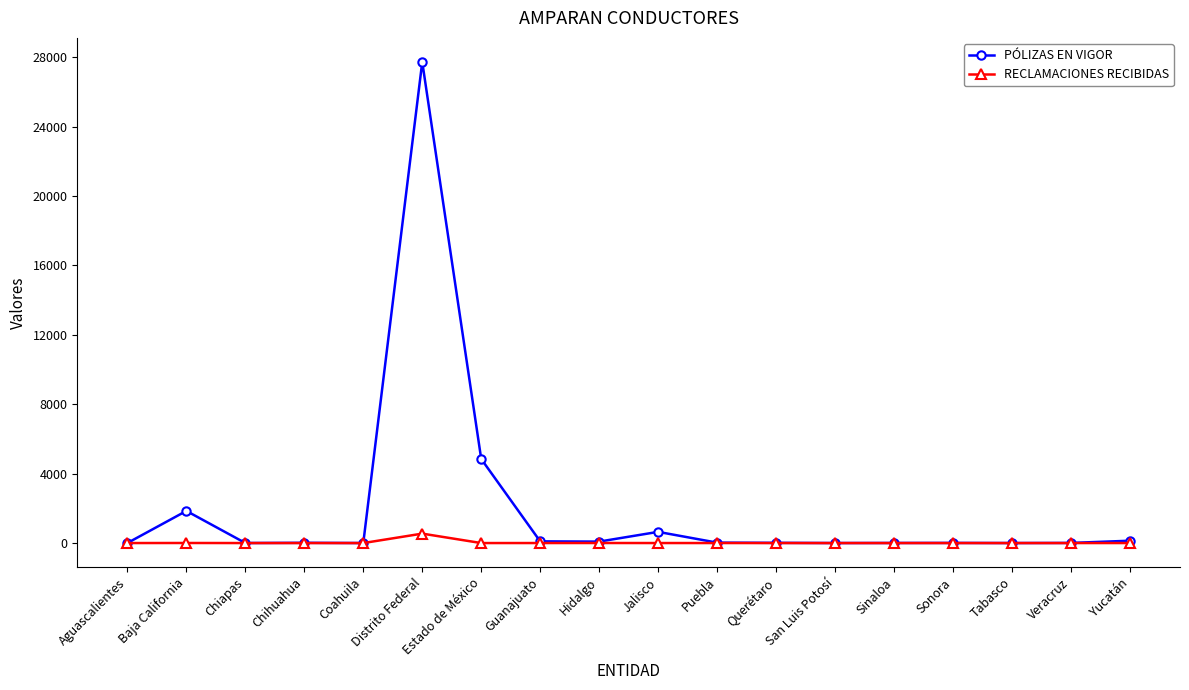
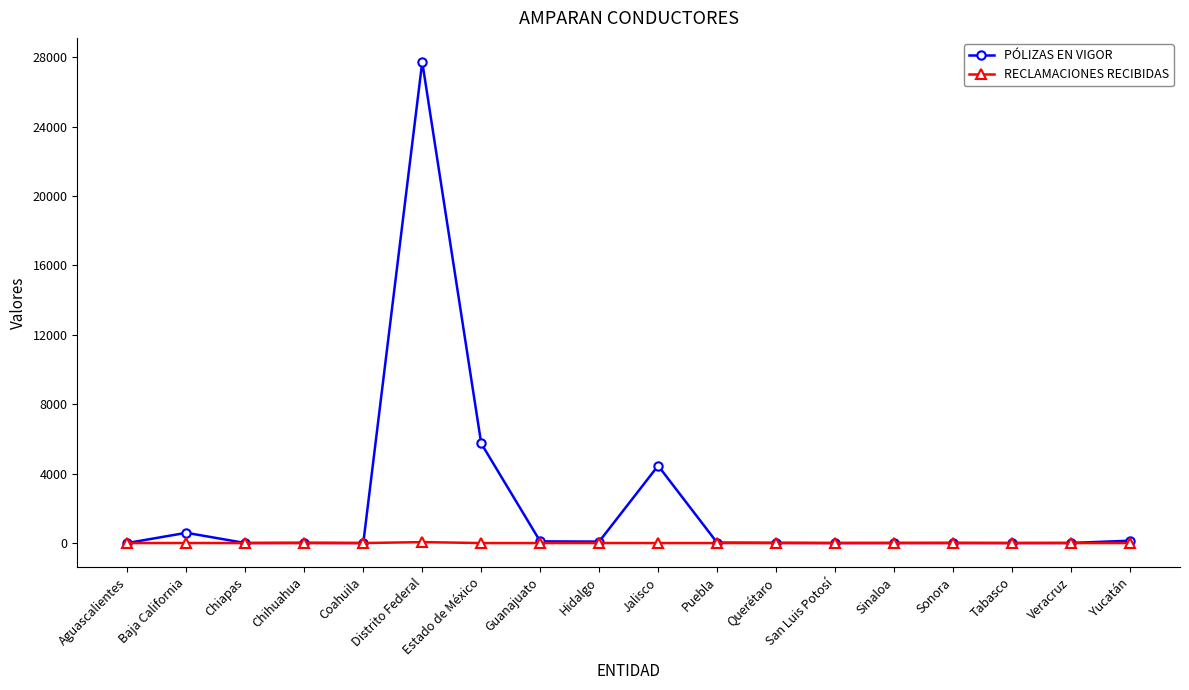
PÓLIZAS EN VIGOR, Baja California: 1900 -> 600
RECLAMACIONES RECIBIDAS, Distrito Federal: 500 -> 100
PÓLIZAS EN VIGOR, Estado de México: 4800 -> 5700
PÓLIZAS EN VIGOR, Jalisco: 600 -> 4500
